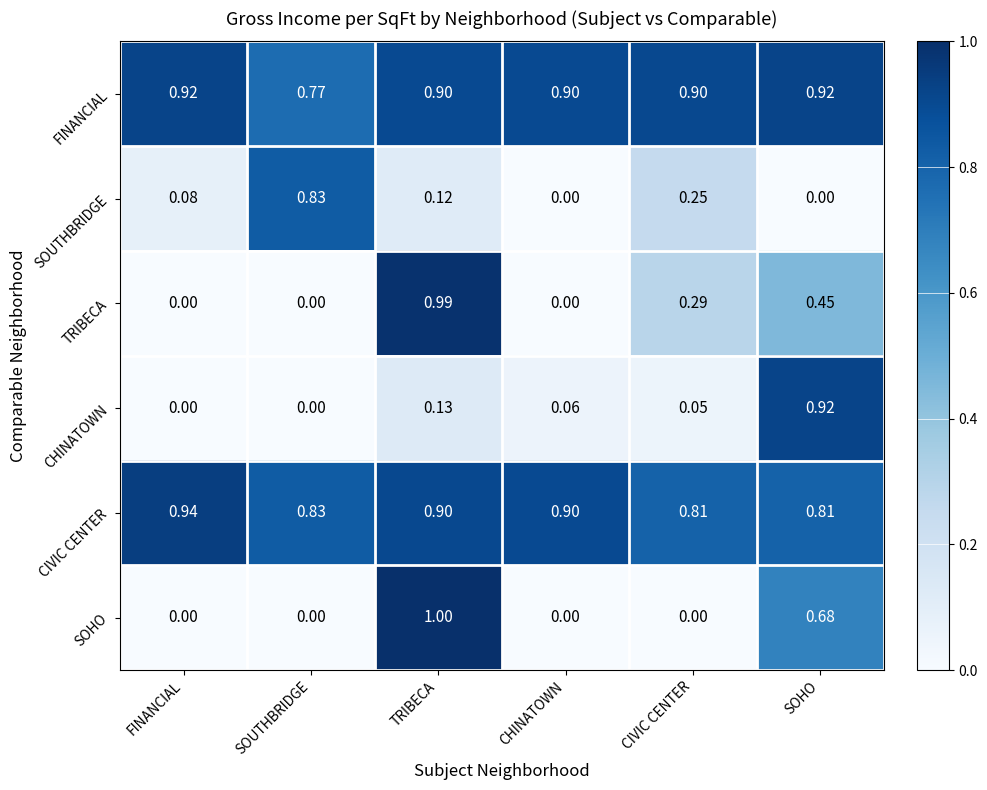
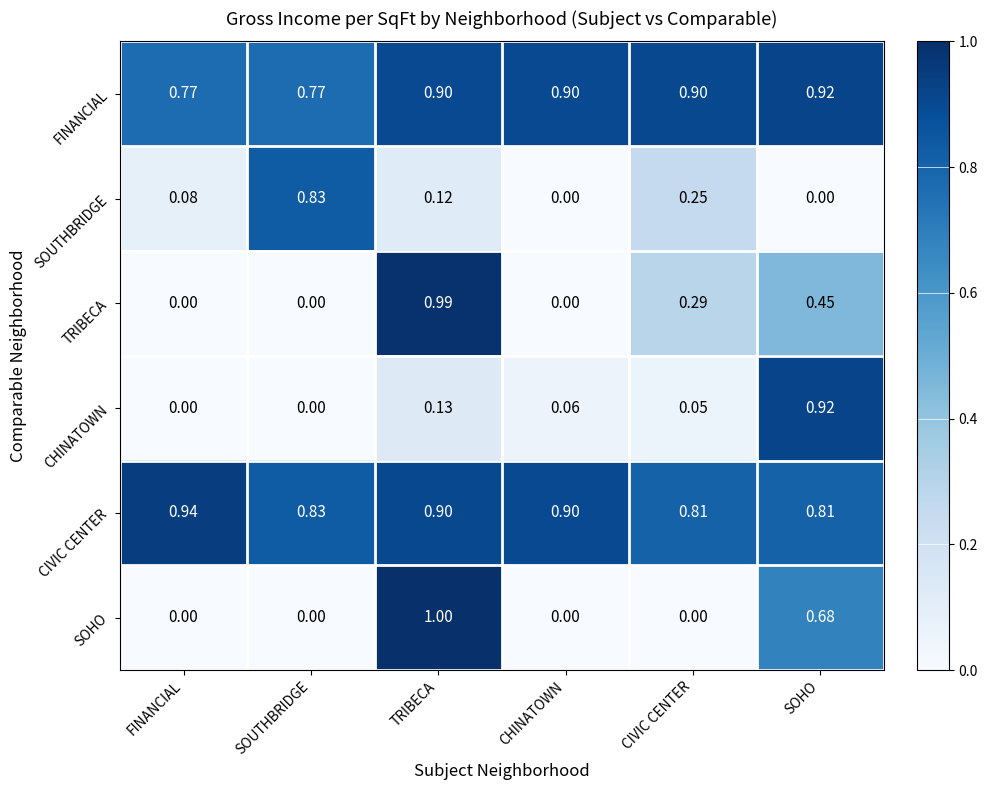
FINANCIAL, FINANCIAL: 0.92 -> 0.77
